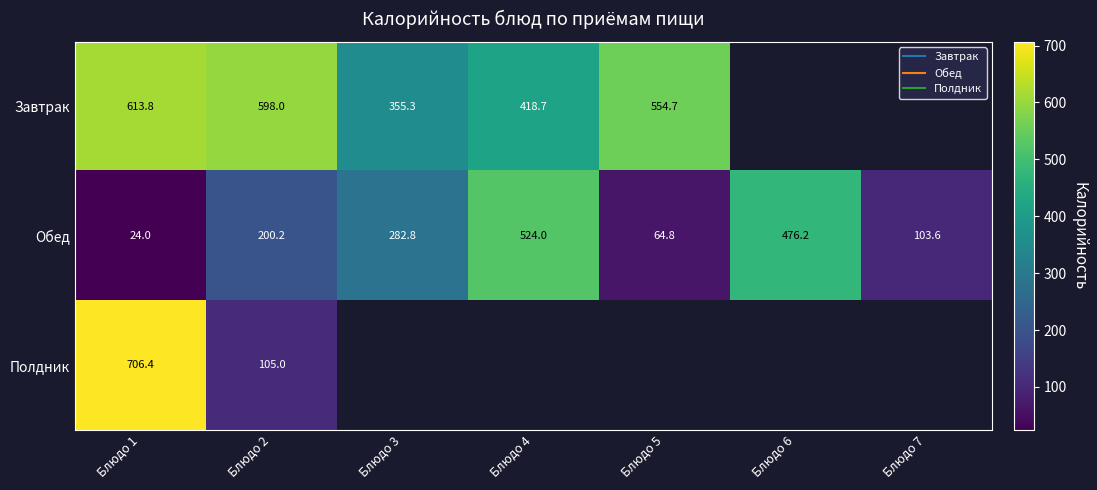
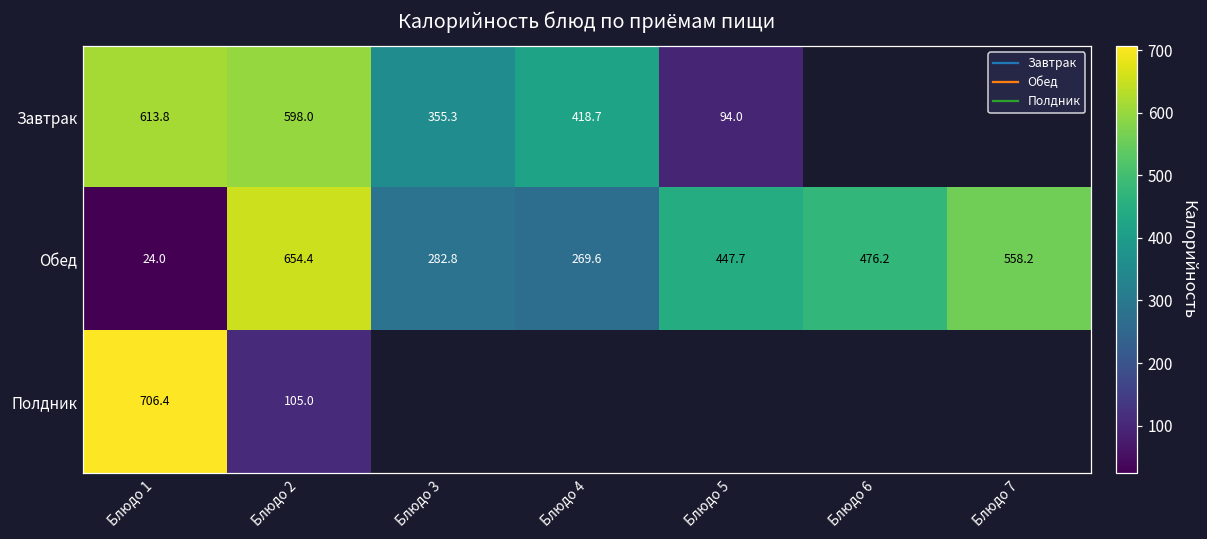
Завтрак, Блюдо 5: 554.7 -> 94.0
Обед, Блюдо 2: 200.2 -> 654.4
Обед, Блюдо 4: 524.0 -> 269.6
Обед, Блюдо 5: 64.8 -> 447.7
Обед, Блюдо 7: 103.6 -> 558.2
